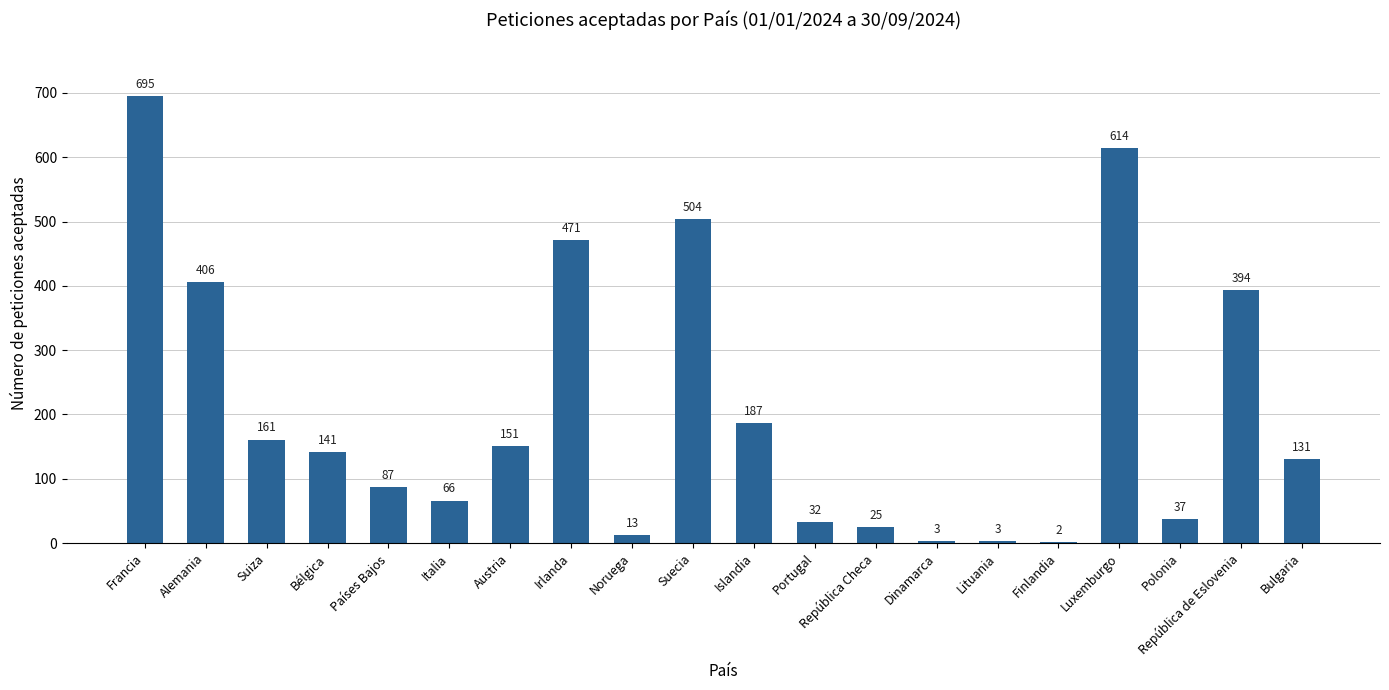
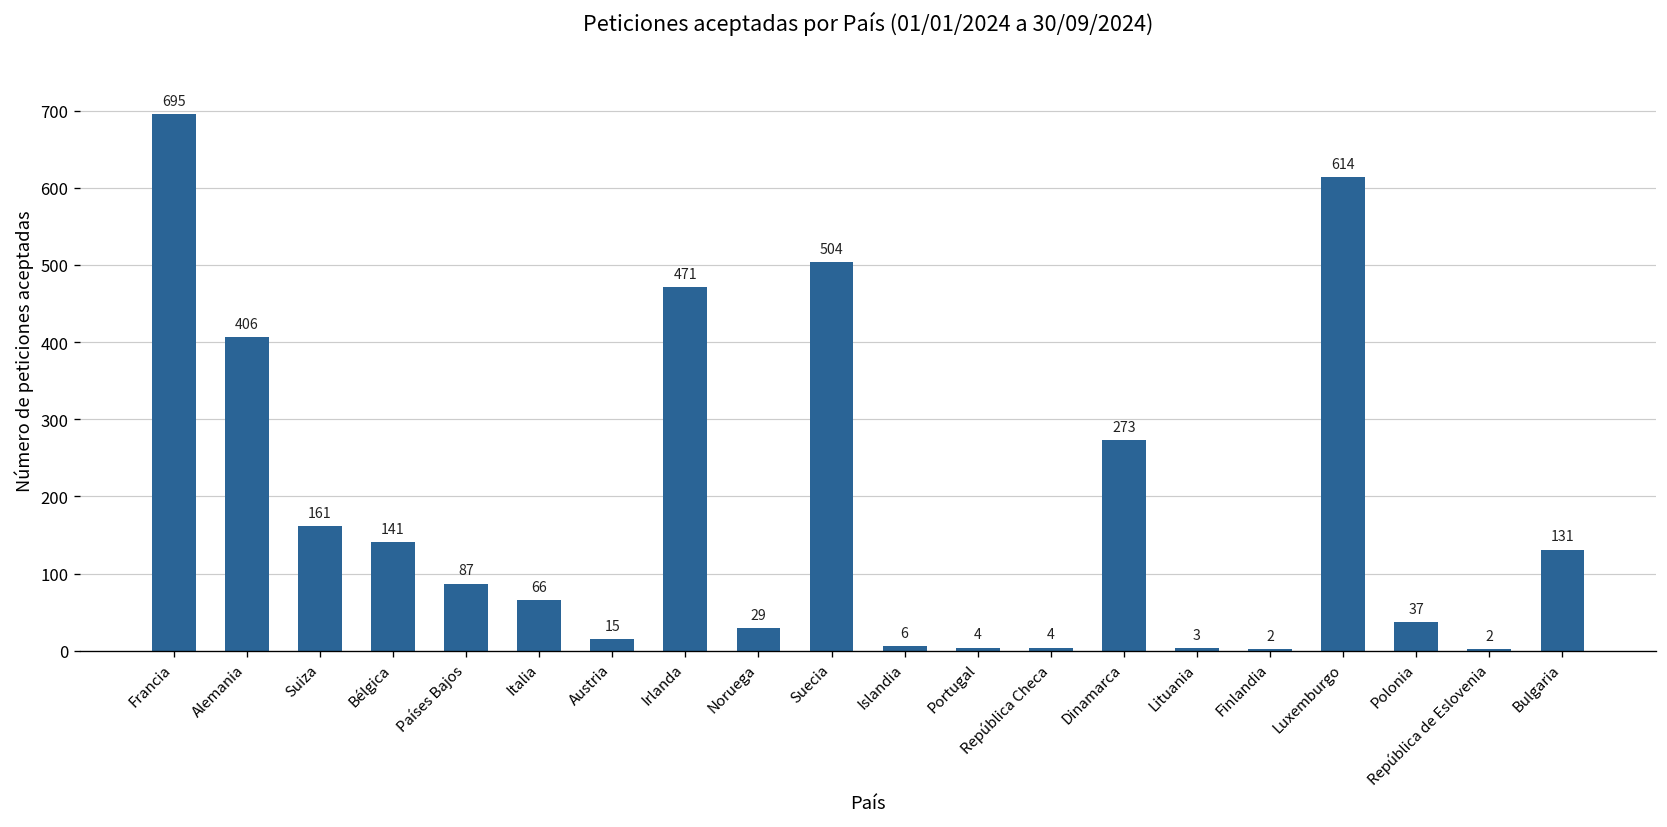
Austria: 151 -> 15
Noruega: 13 -> 29
Islandia: 187 -> 6
Portugal: 32 -> 4
República Checa: 25 -> 4
Dinamarca: 3 -> 273
República de Eslovenia: 394 -> 2
